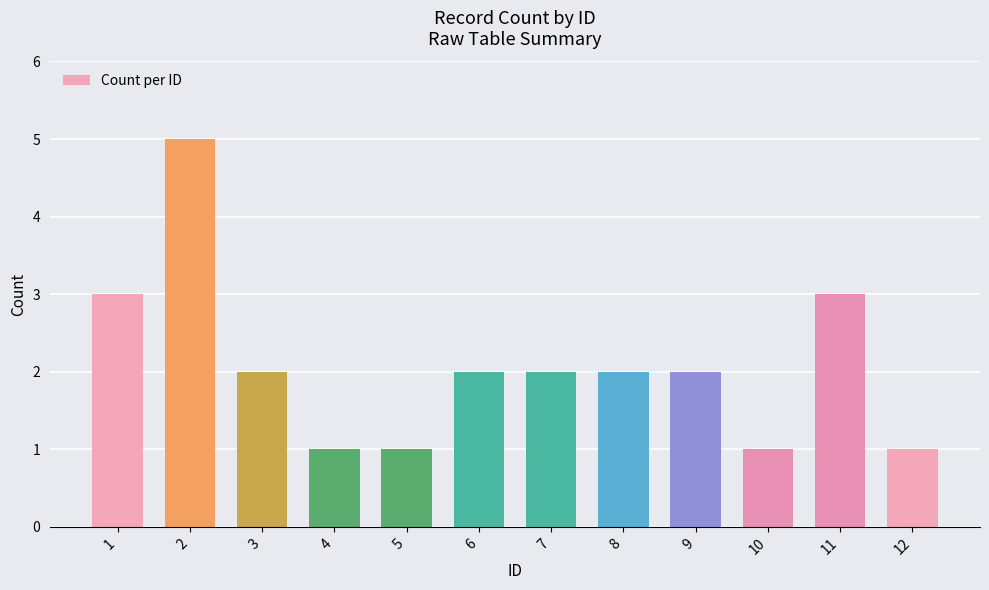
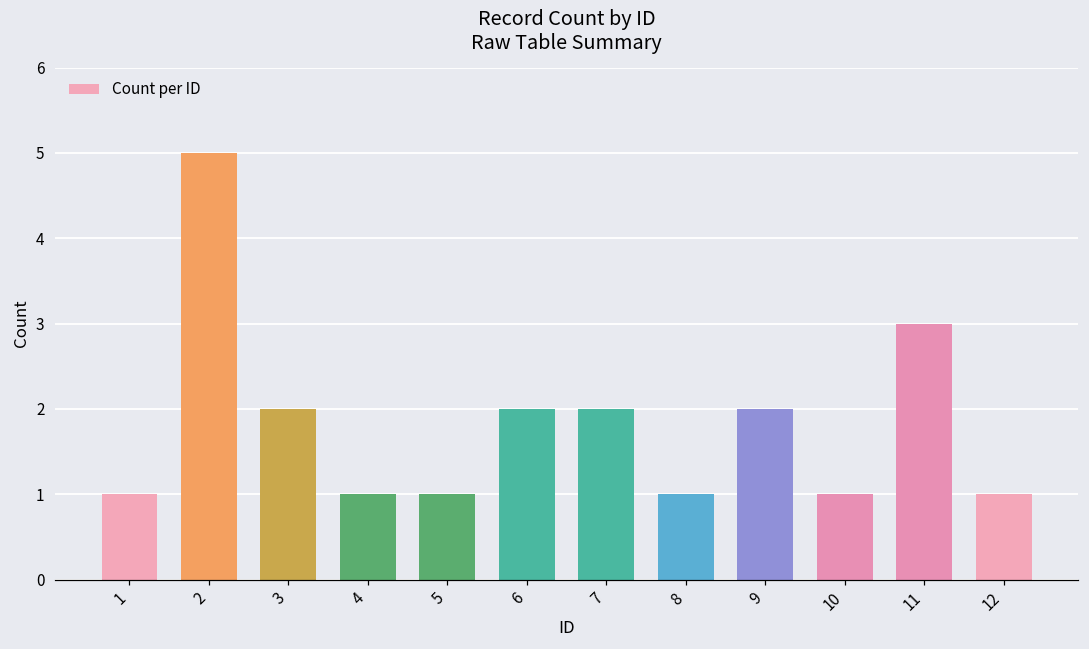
1: 3 -> 1
8: 2 -> 1
